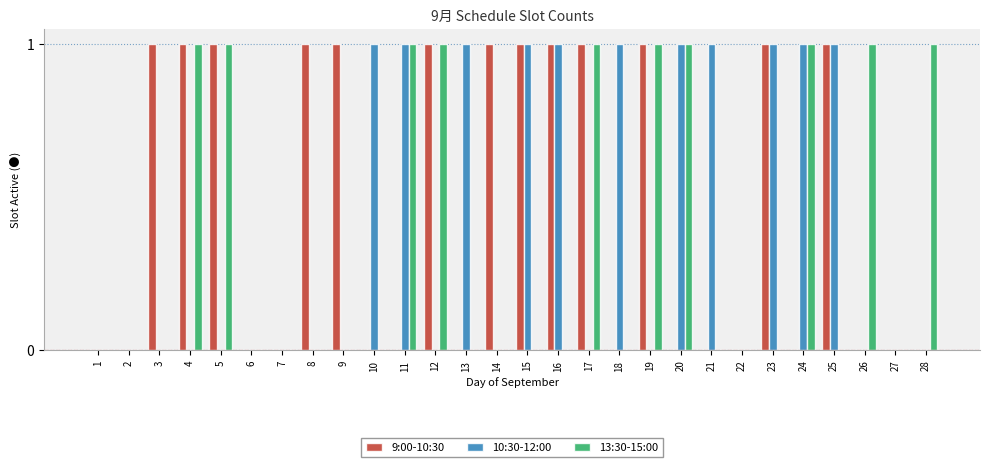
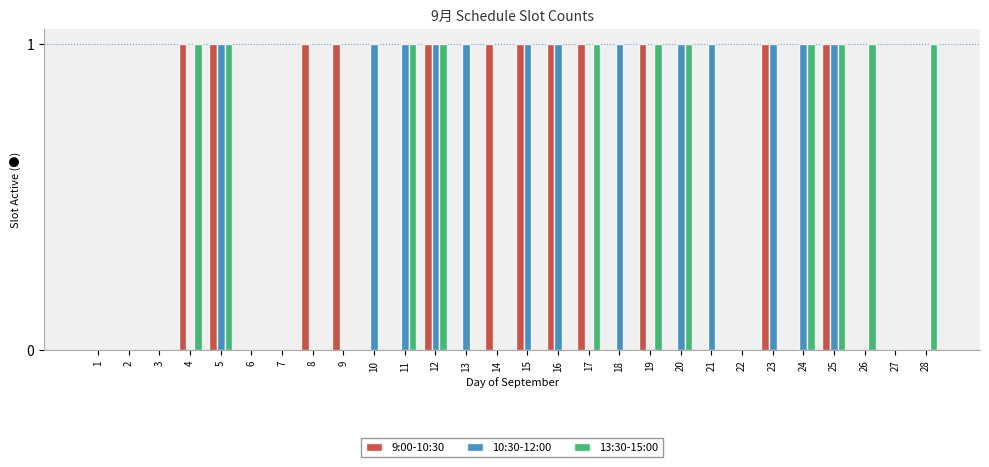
9:00-10:30, 3: 1 -> 0
10:30-12:00, 5: 0 -> 1
10:30-12:00, 12: 0 -> 1
13:30-15:00, 25: 0 -> 1
